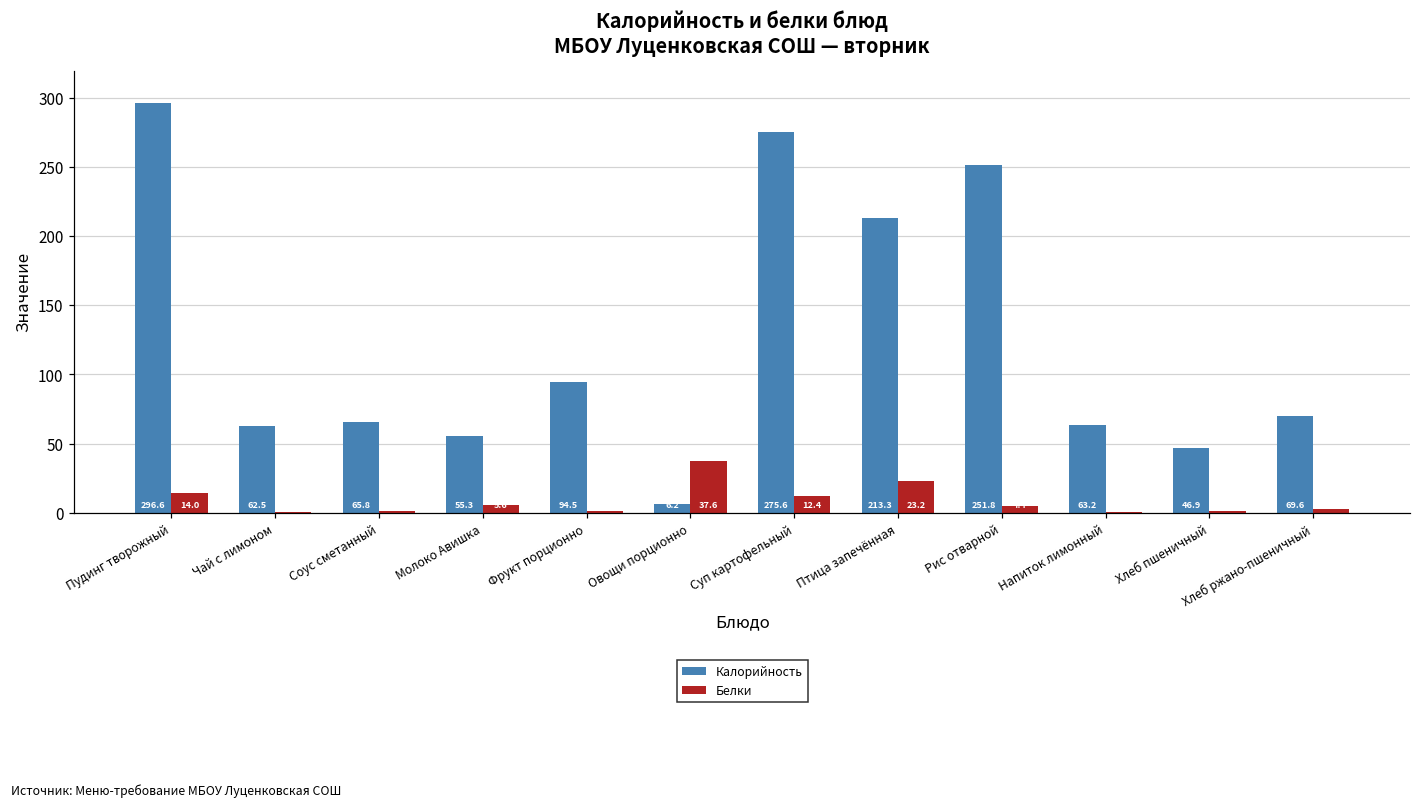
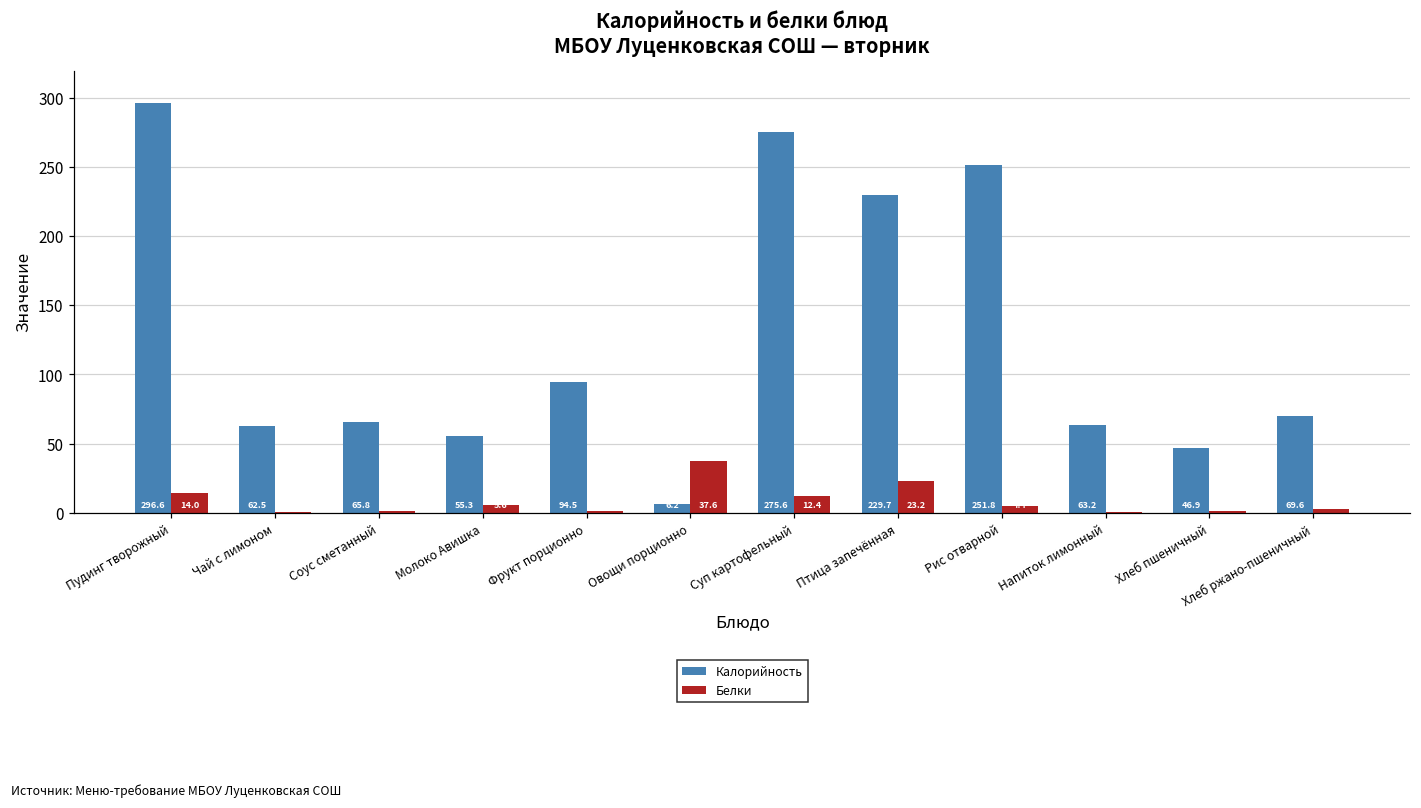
Калорийность, Птица запечённая: 213.3 -> 229.7
